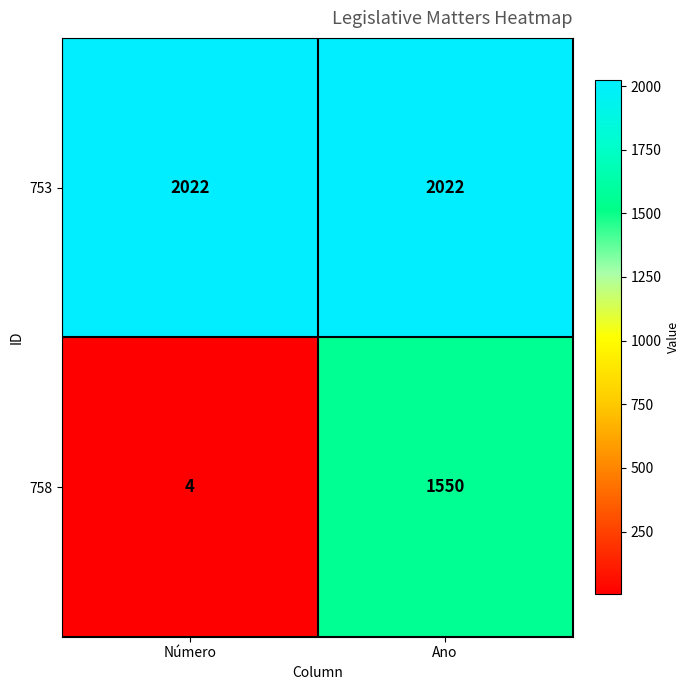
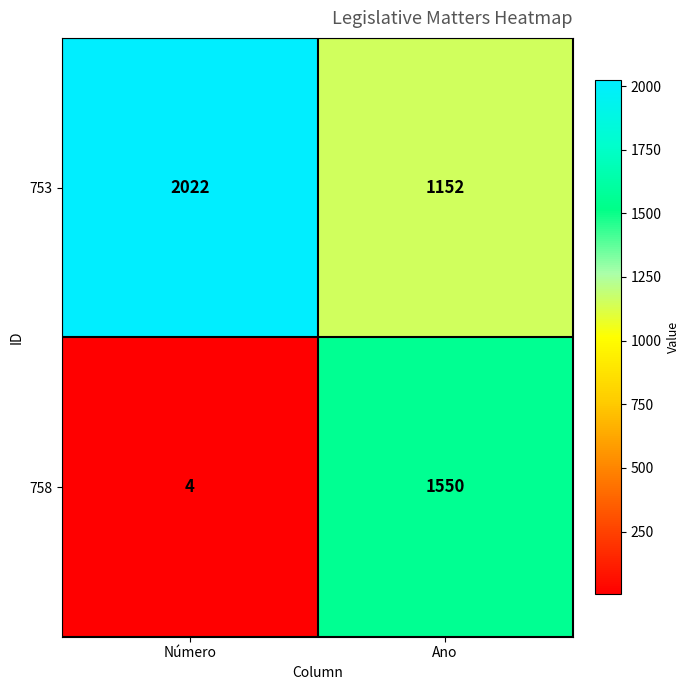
753, Ano: 2022 -> 1152
